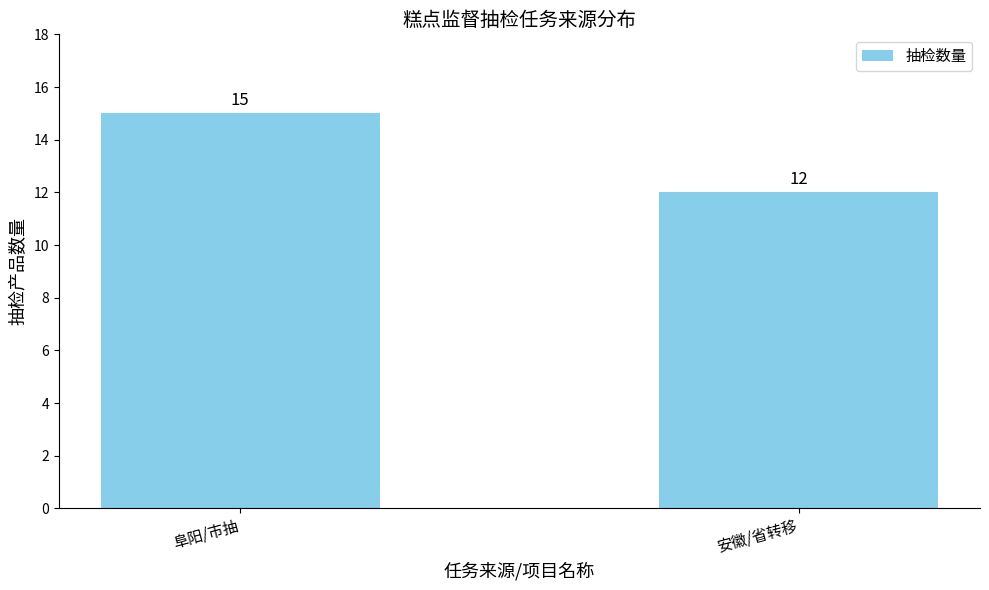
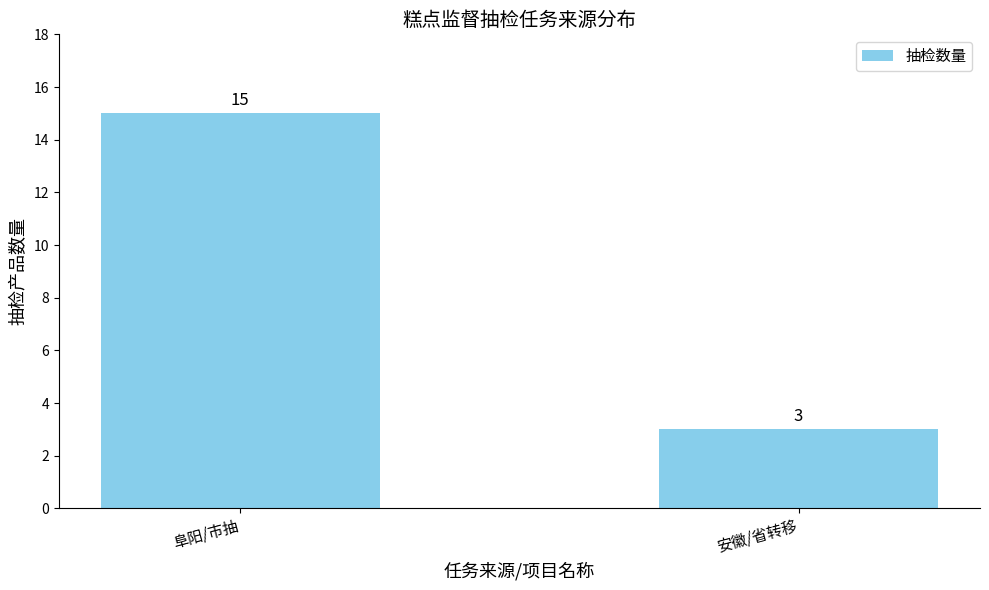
安徽/省转移: 12 -> 3
